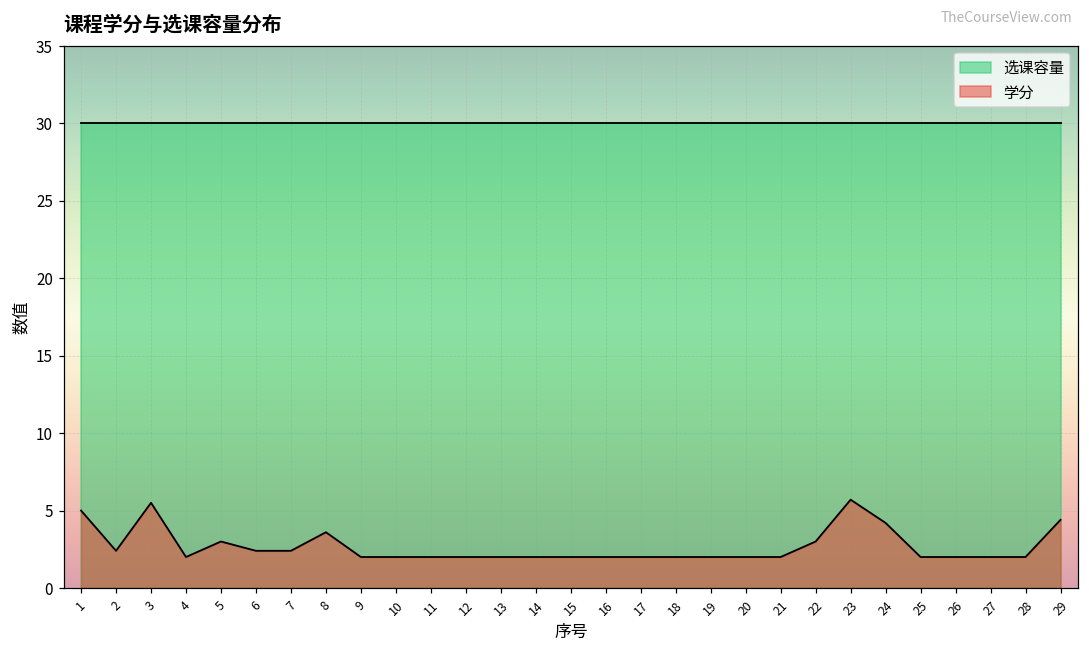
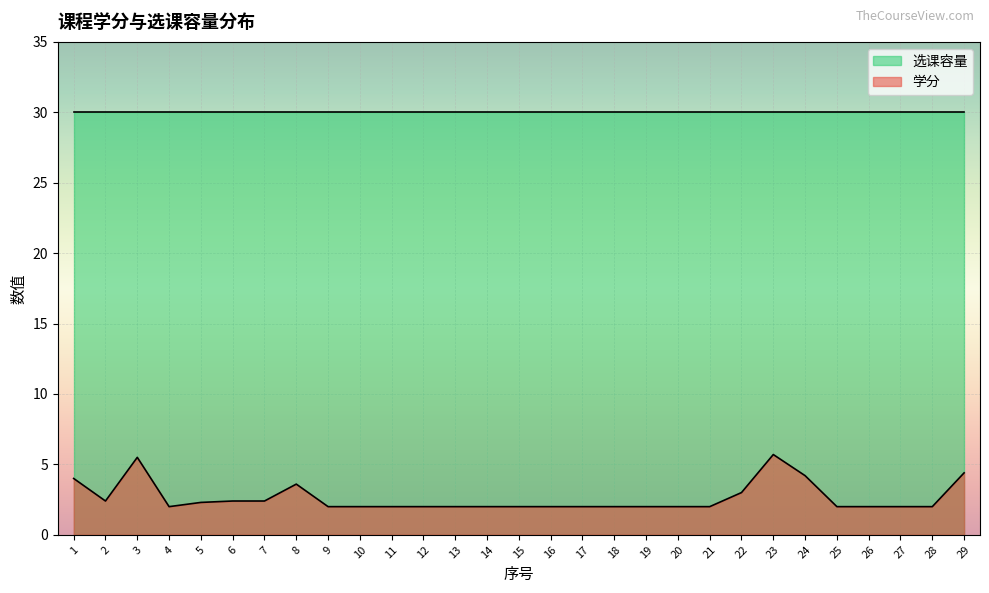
学分, 1: 5 -> 4
学分, 5: 3.0 -> 2.3
